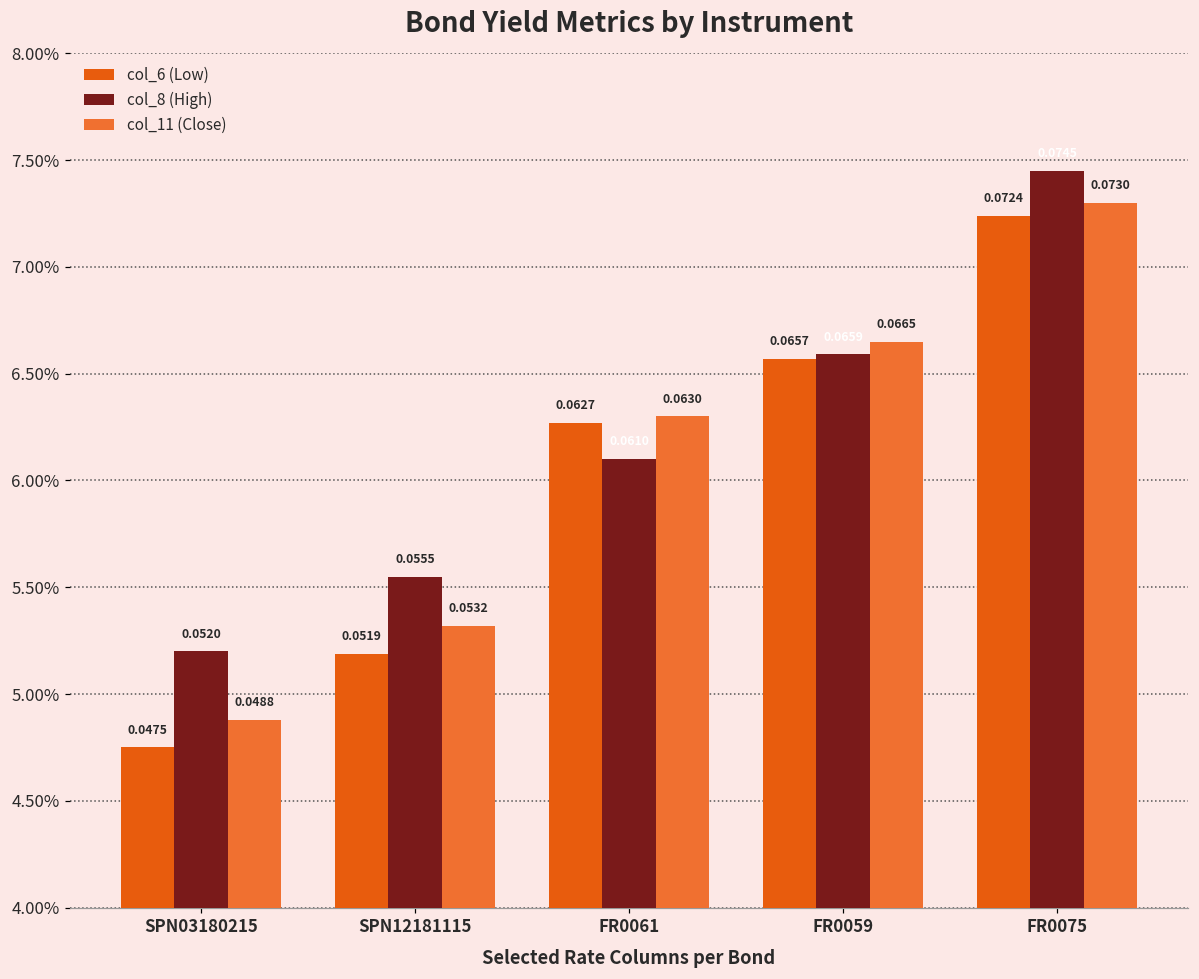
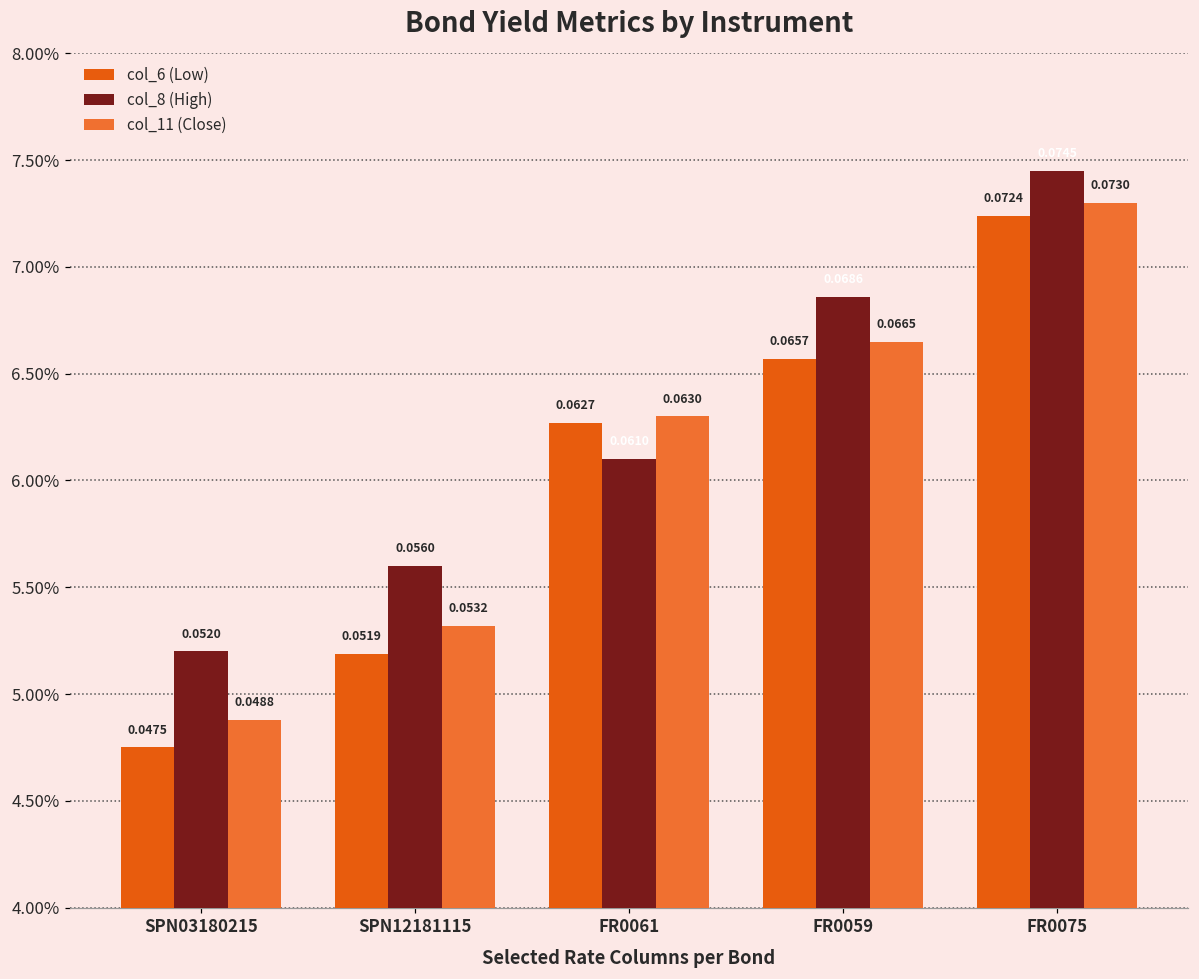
col_8 (High), SPN12181115: 0.0555 -> 0.0560
col_8 (High), FR0059: 6.59% -> 6.86%
